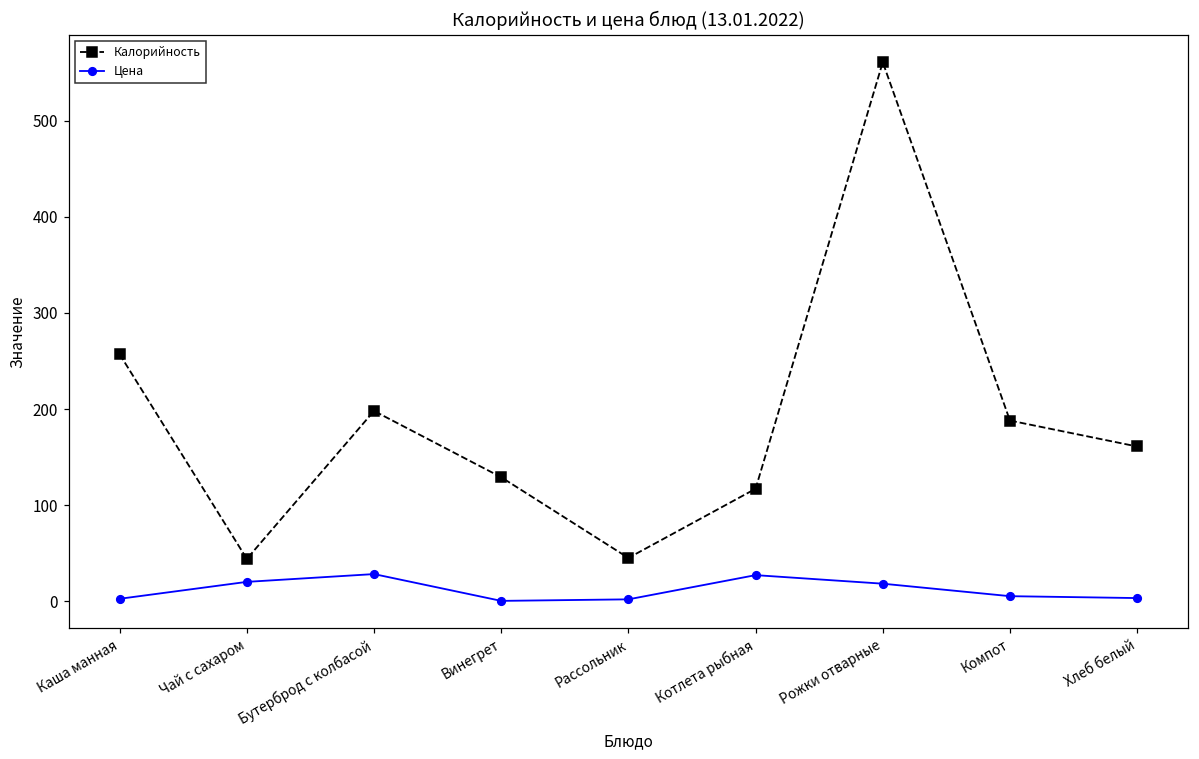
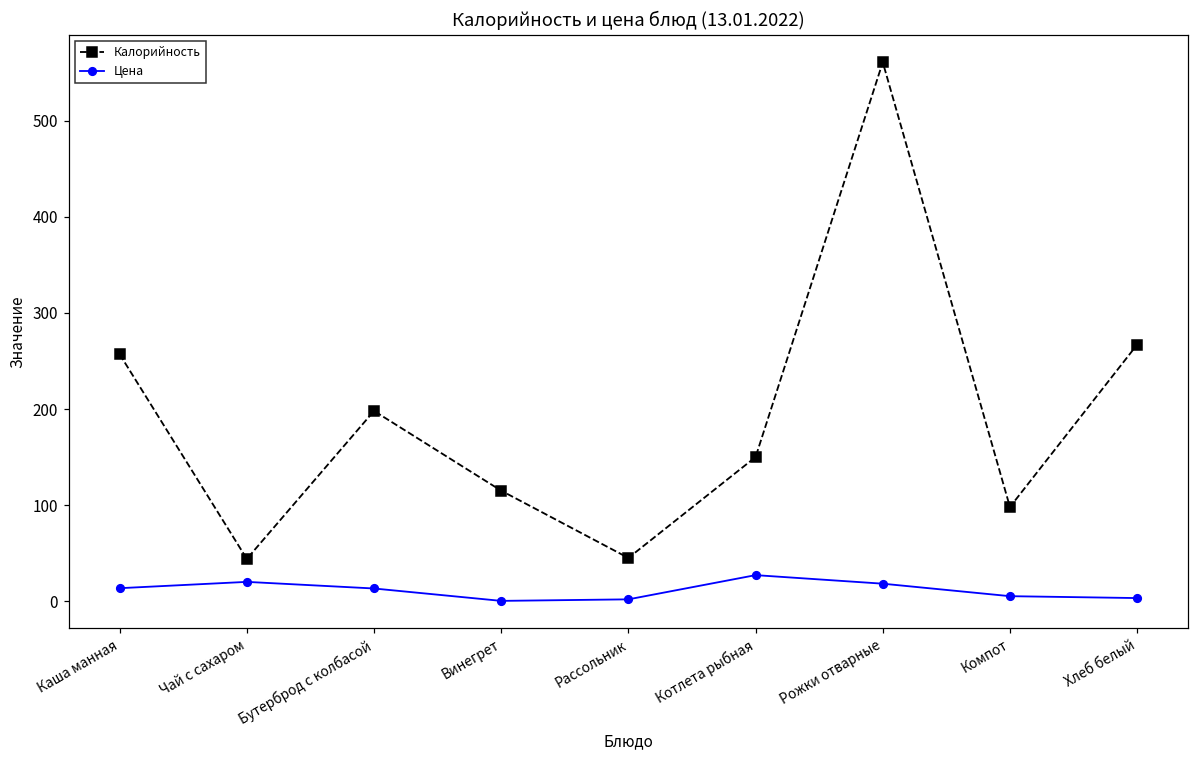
Цена, Каша манная: 0 -> 10
Цена, Бутерброд с колбасой: 30 -> 10
Калорийность, Винегрет: 130 -> 120
Калорийность, Котлета рыбная: 120 -> 150
Калорийность, Компот: 190 -> 100
Калорийность, Хлеб белый: 160 -> 270
